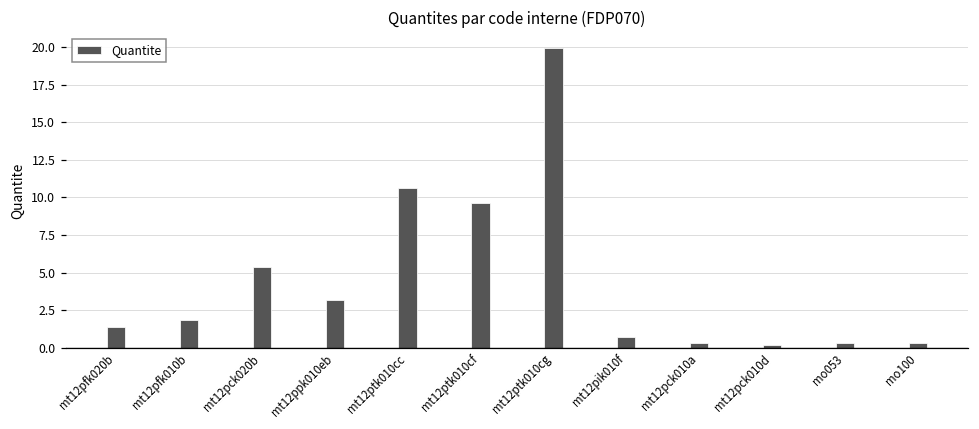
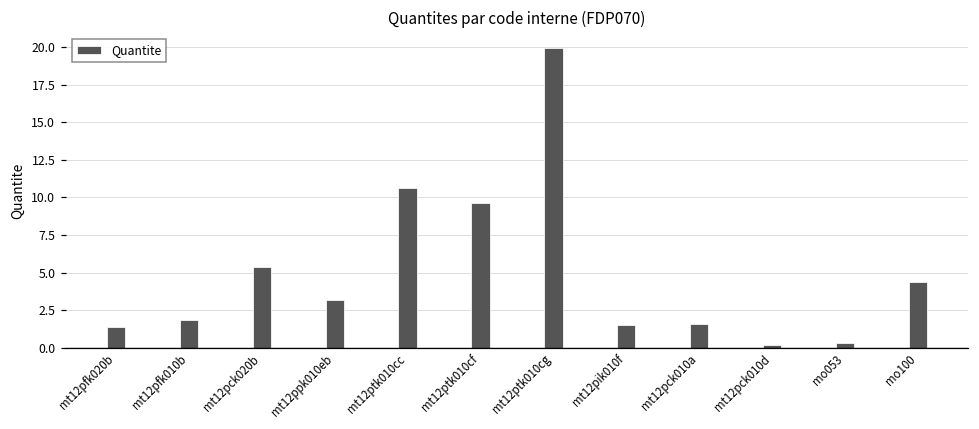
mt12pik010f: 0.7 -> 1.5
mt12pck010a: 0.3 -> 1.6
mo100: 0.3 -> 4.4
